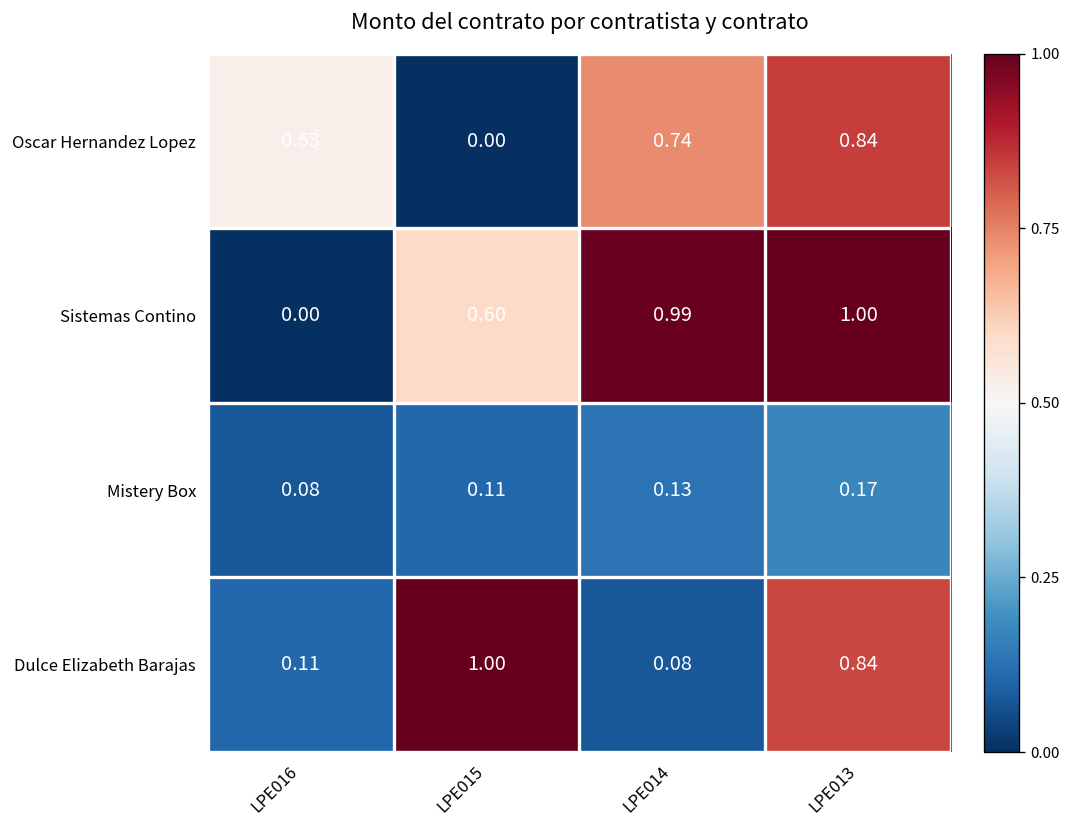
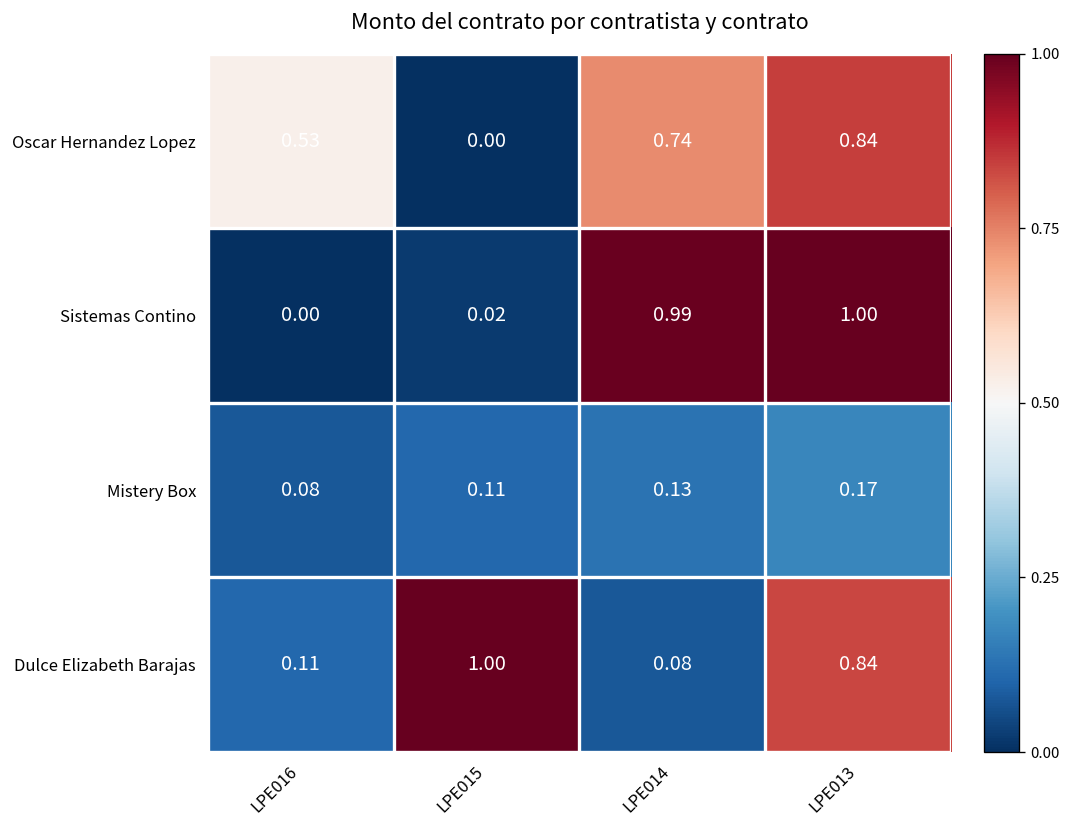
Sistemas Contino, LPE015: 0.60 -> 0.02
